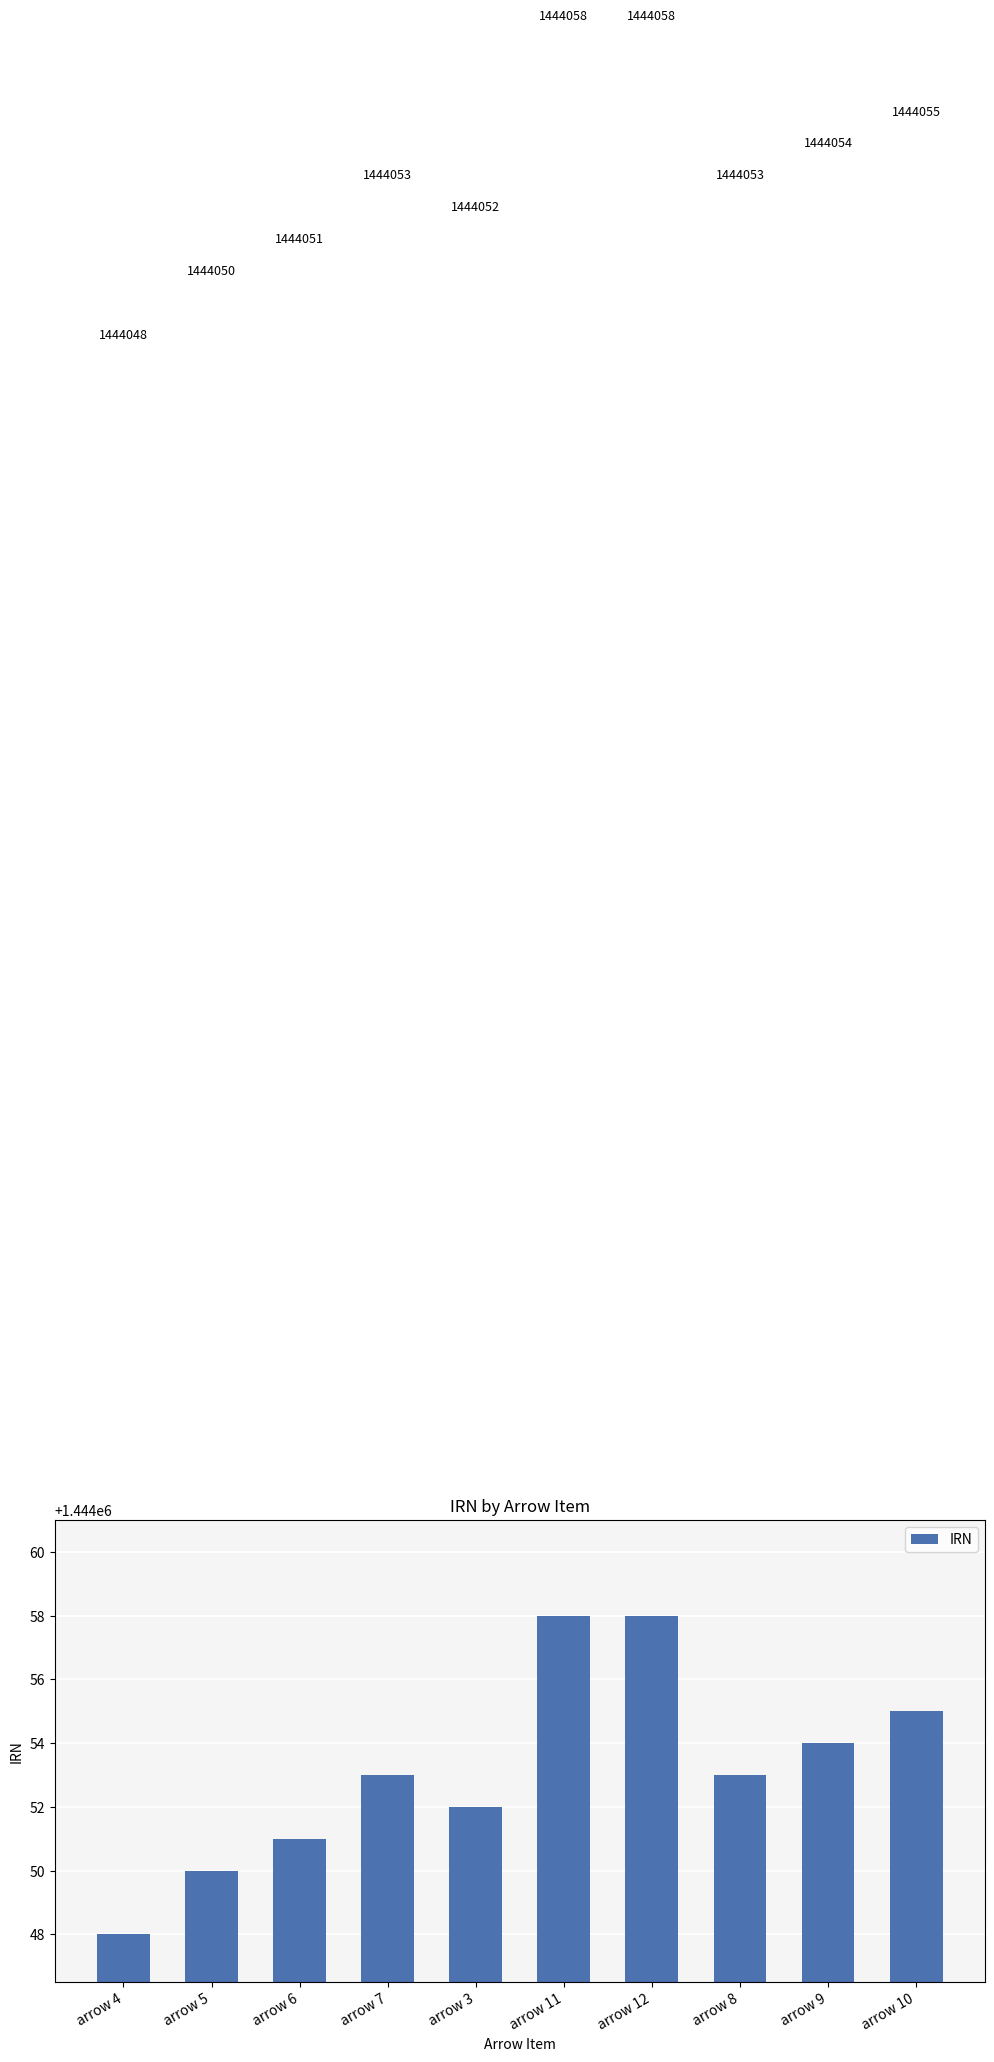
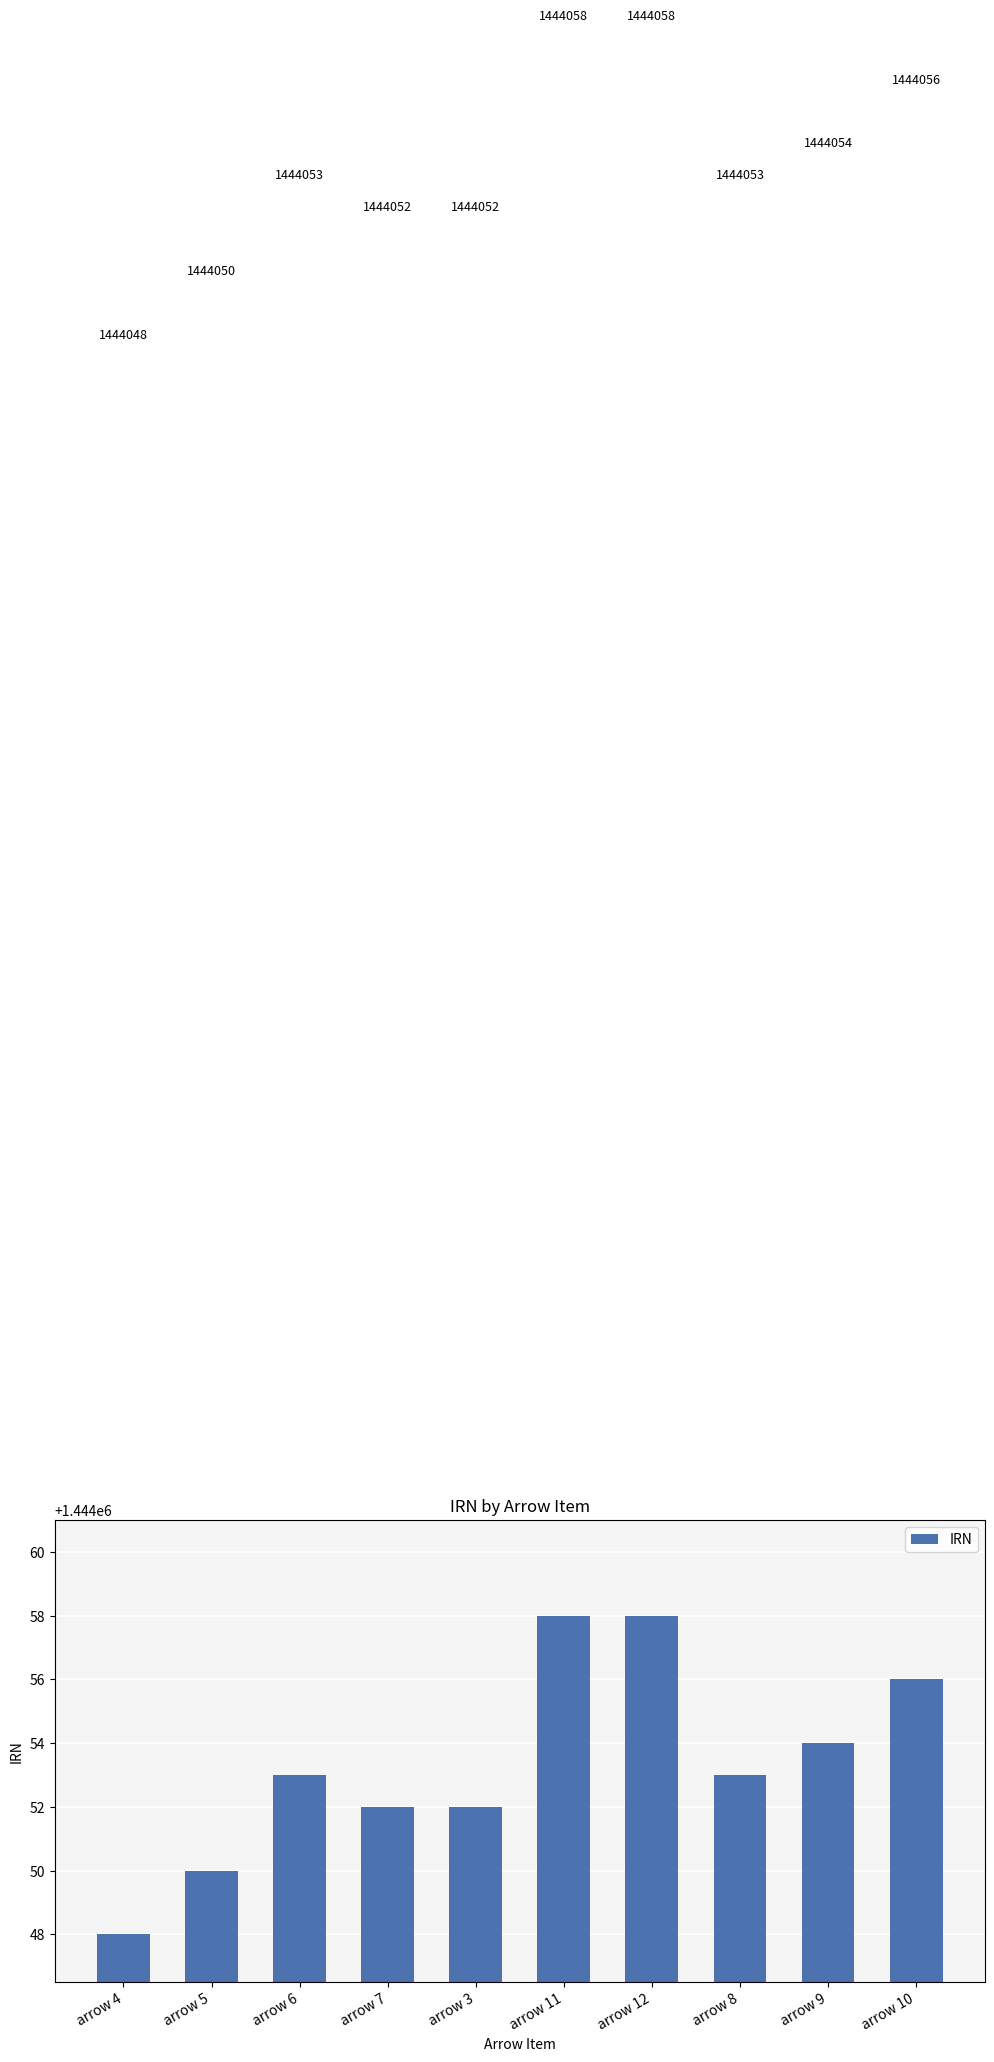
arrow 6: 1444051 -> 1444053
arrow 7: 1444053 -> 1444052
arrow 10: 1444055 -> 1444056
